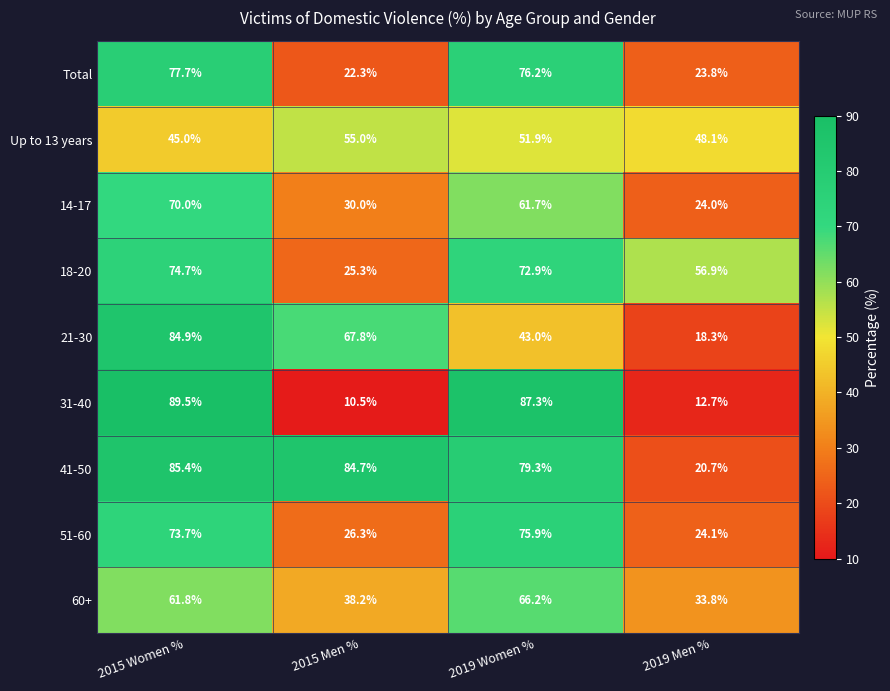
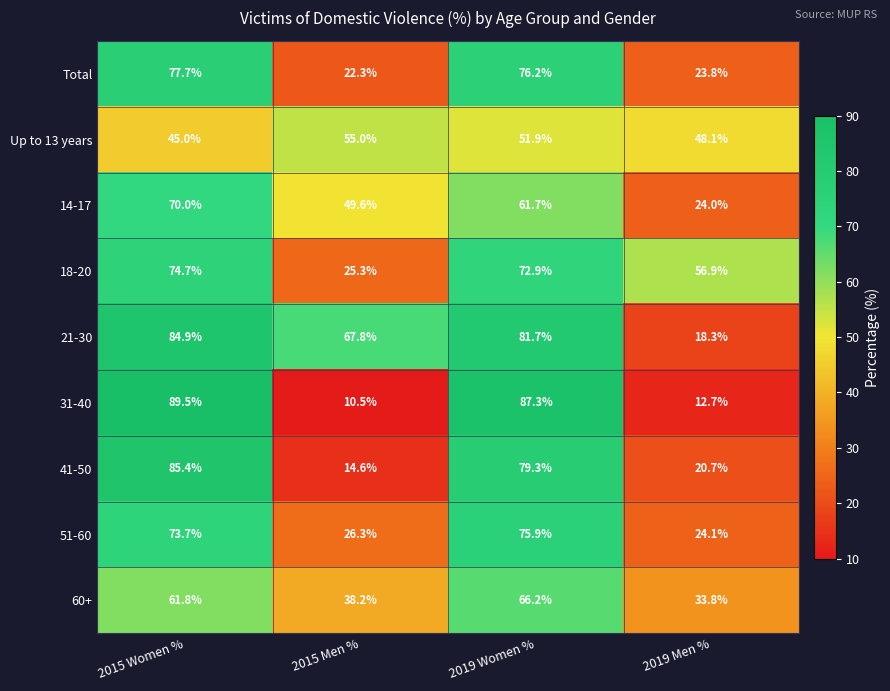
14-17, 2015 Men %: 30.0% -> 49.6%
21-30, 2019 Women %: 43.0% -> 81.7%
41-50, 2015 Men %: 84.7% -> 14.6%
